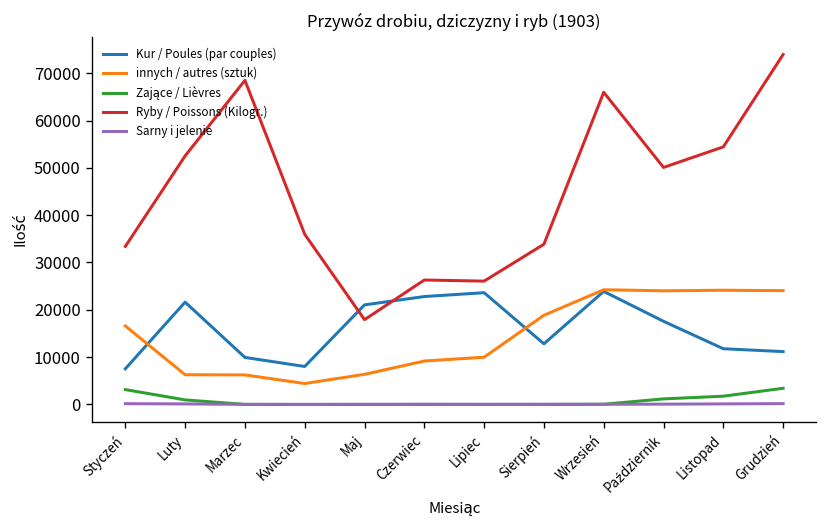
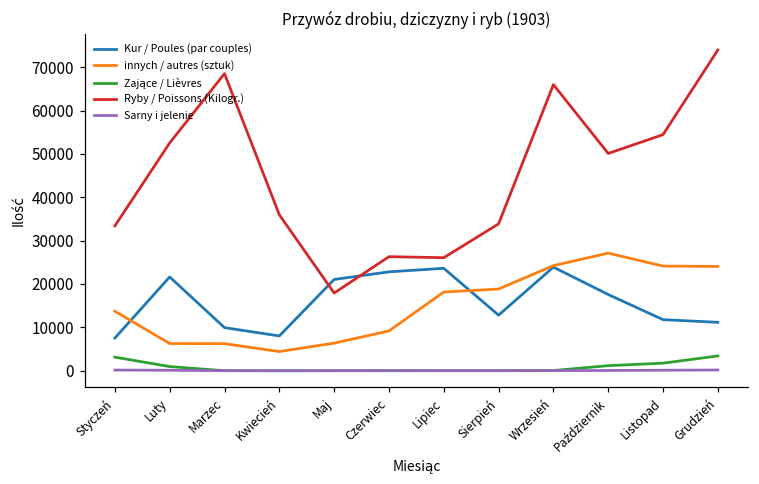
innych / autres (sztuk), Styczeń: 17000 -> 14000
innych / autres (sztuk), Lipiec: 10000 -> 18000
innych / autres (sztuk), Październik: 24000 -> 27000
